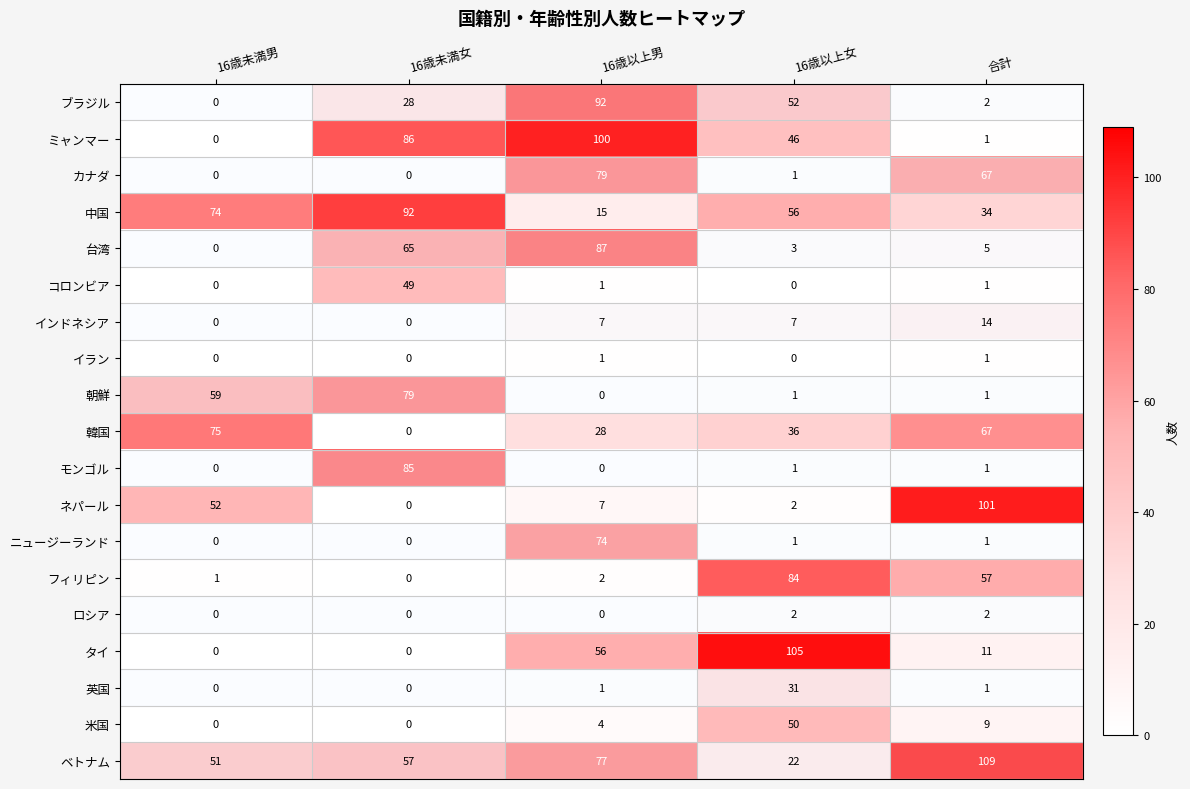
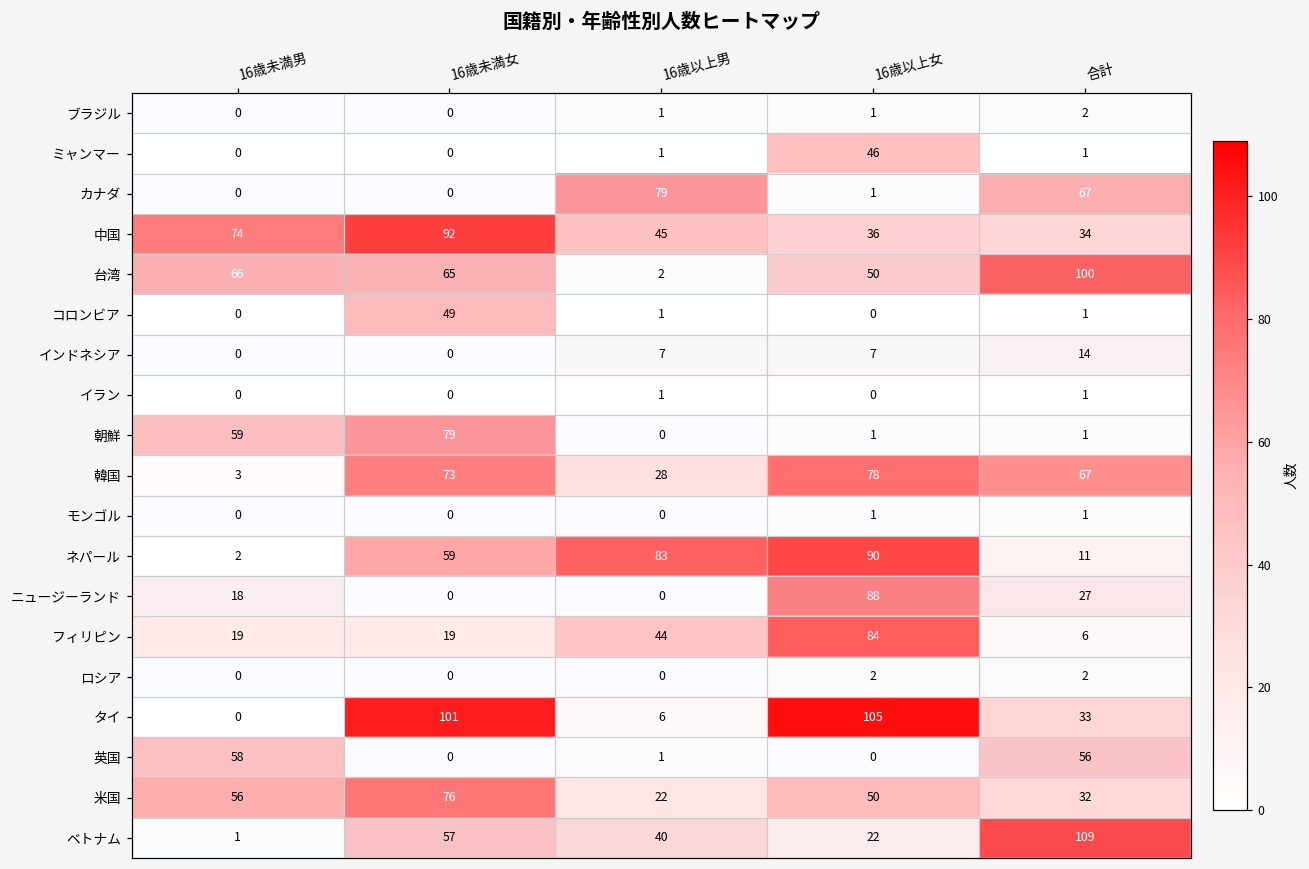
ブラジル, 16歳未満女: 28 -> 0
ブラジル, 16歳以上男: 92 -> 1
ブラジル, 16歳以上女: 52 -> 1
ミャンマー, 16歳未満女: 86 -> 0
ミャンマー, 16歳以上男: 100 -> 1
中国, 16歳以上男: 15 -> 45
中国, 16歳以上女: 56 -> 36
台湾, 16歳未満男: 0 -> 66
台湾, 16歳以上男: 87 -> 2
台湾, 16歳以上女: 3 -> 50
台湾, 合計: 5 -> 100
韓国, 16歳未満男: 75 -> 3
韓国, 16歳未満女: 0 -> 73
韓国, 16歳以上女: 36 -> 78
モンゴル, 16歳未満女: 85 -> 0
ネパール, 16歳未満男: 52 -> 2
ネパール, 16歳未満女: 0 -> 59
ネパール, 16歳以上男: 7 -> 83
ネパール, 16歳以上女: 2 -> 90
ネパール, 合計: 101 -> 11
ニュージーランド, 16歳未満男: 0 -> 18
ニュージーランド, 16歳以上男: 74 -> 0
ニュージーランド, 16歳以上女: 1 -> 88
ニュージーランド, 合計: 1 -> 27
フィリピン, 16歳未満男: 1 -> 19
フィリピン, 16歳未満女: 0 -> 19
フィリピン, 16歳以上男: 2 -> 44
フィリピン, 合計: 57 -> 6
タイ, 16歳未満女: 0 -> 101
タイ, 16歳以上男: 56 -> 6
タイ, 合計: 11 -> 33
英国, 16歳未満男: 0 -> 58
英国, 16歳以上女: 31 -> 0
英国, 合計: 1 -> 56
米国, 16歳未満男: 0 -> 56
米国, 16歳未満女: 0 -> 76
米国, 16歳以上男: 4 -> 22
米国, 合計: 9 -> 32
ベトナム, 16歳未満男: 51 -> 1
ベトナム, 16歳以上男: 77 -> 40
